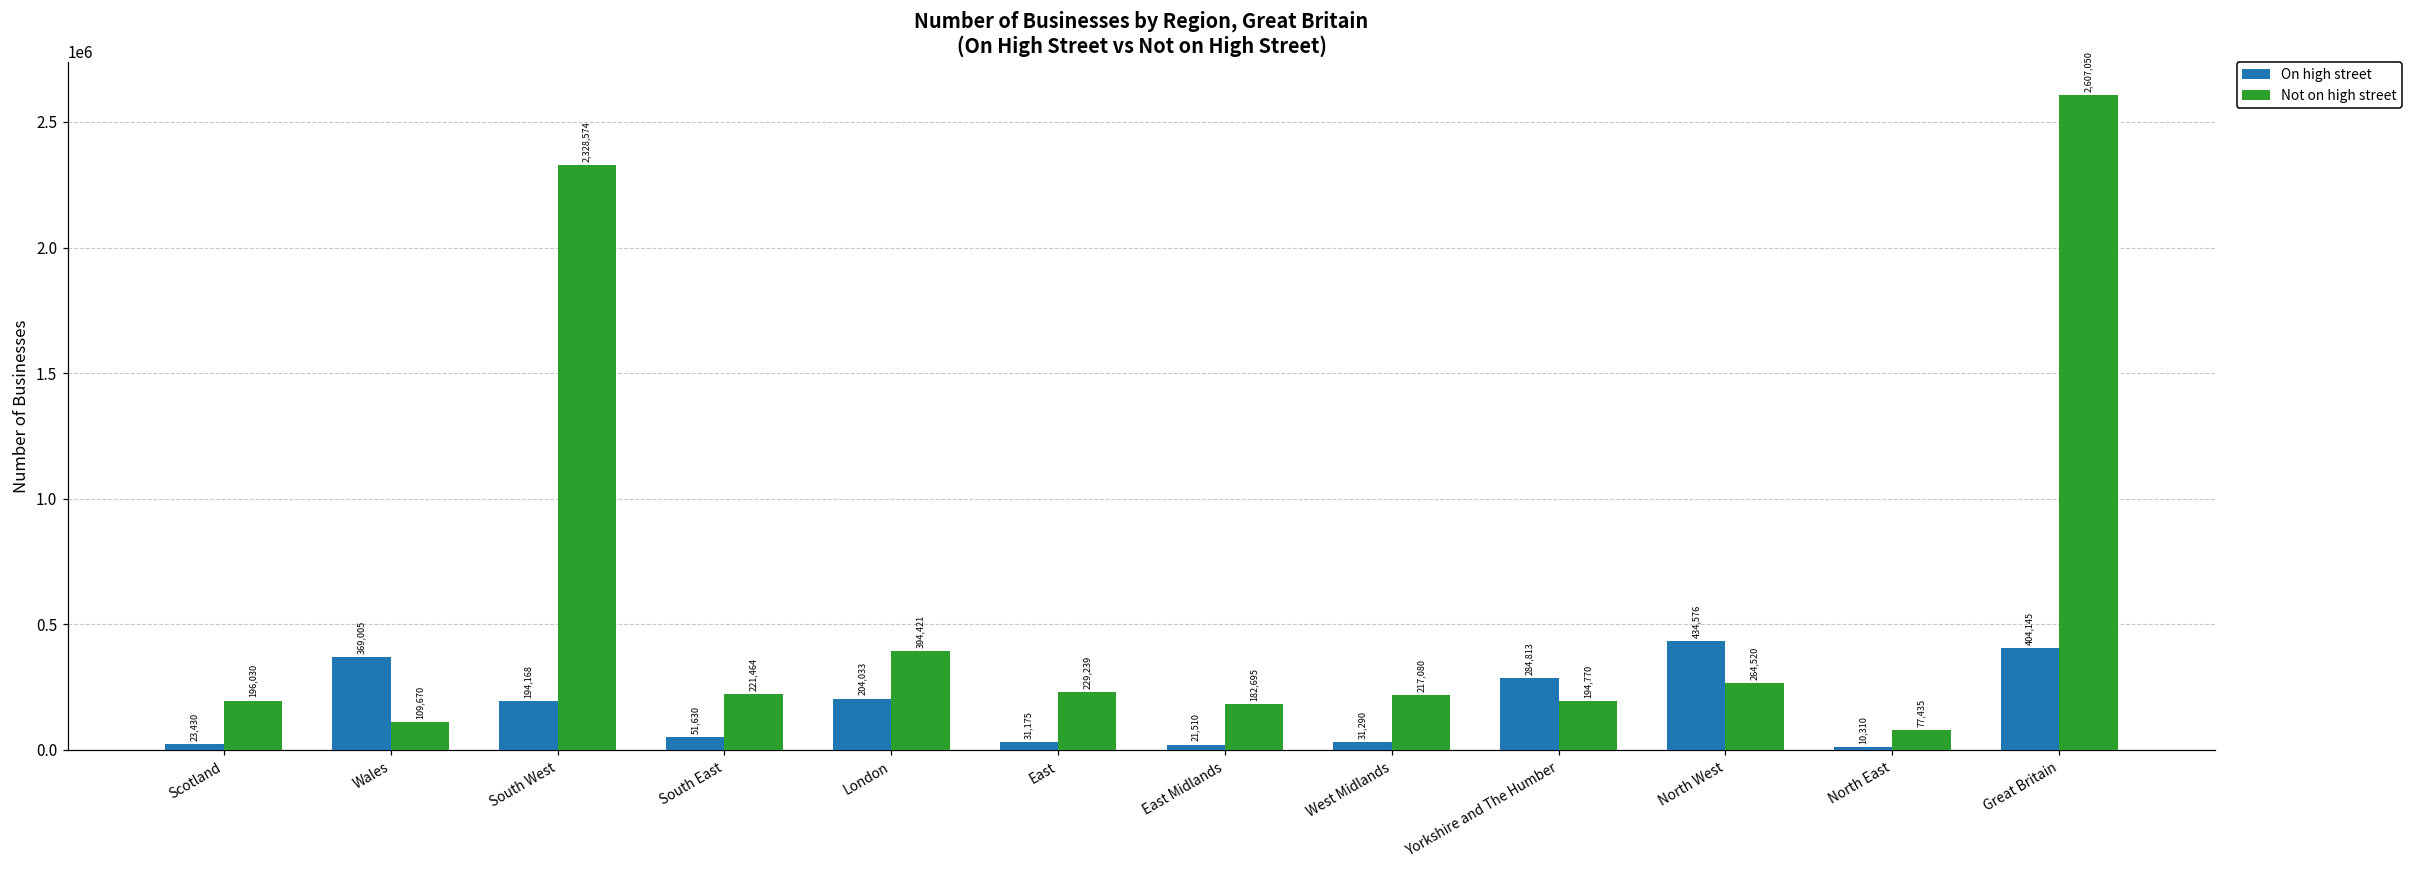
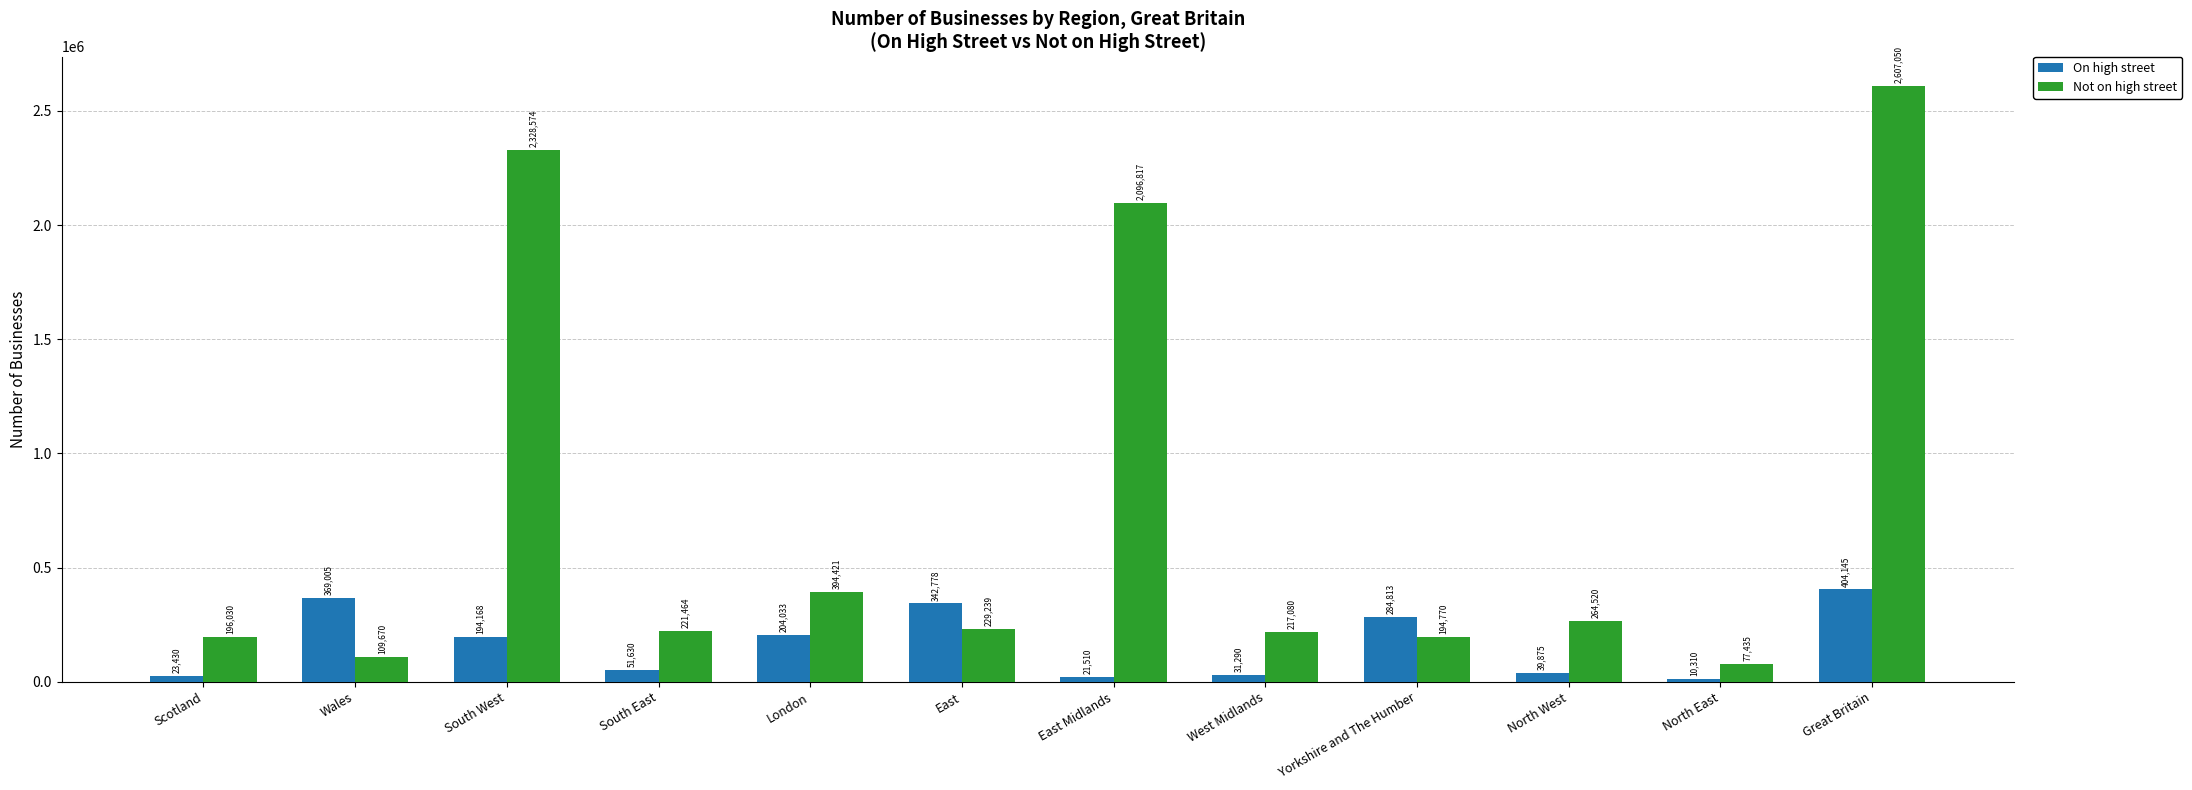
On high street, East: 31,175 -> 342,778
Not on high street, East Midlands: 182,695 -> 2,096,817
On high street, North West: 434,576 -> 39,875
